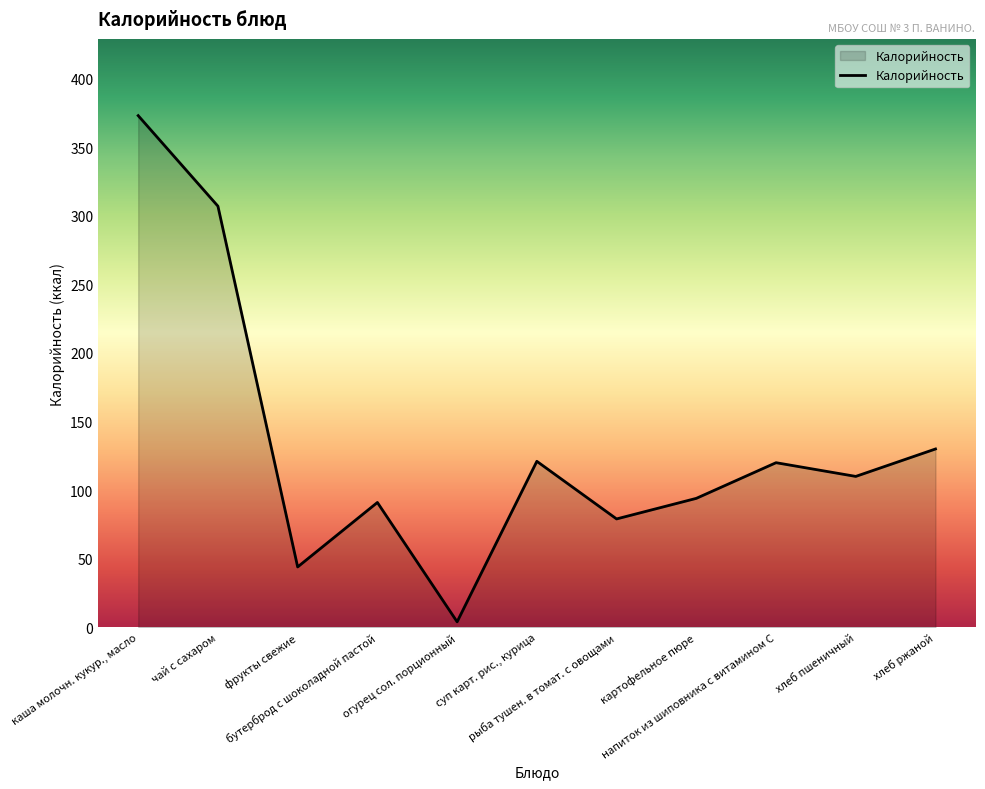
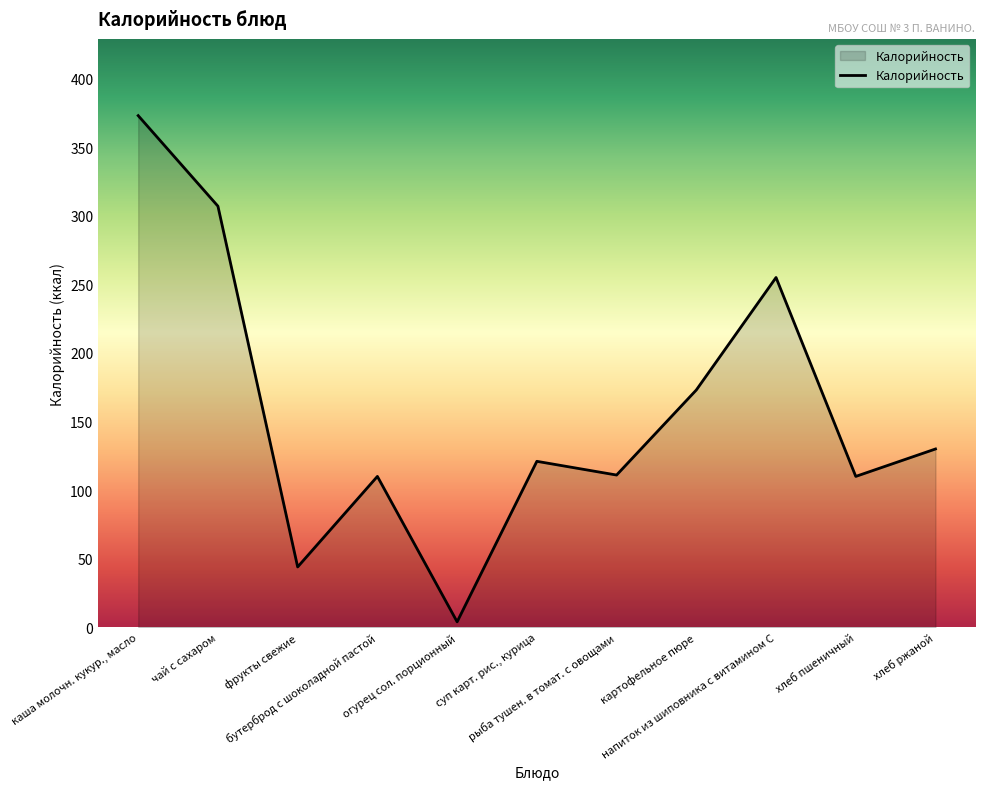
бутерброд с шоколадной пастой: 91 -> 110
рыба тушен. в томат. с овощами: 79 -> 111
картофельное пюре: 94 -> 173
напиток из шиповника с витамином С: 120 -> 255
